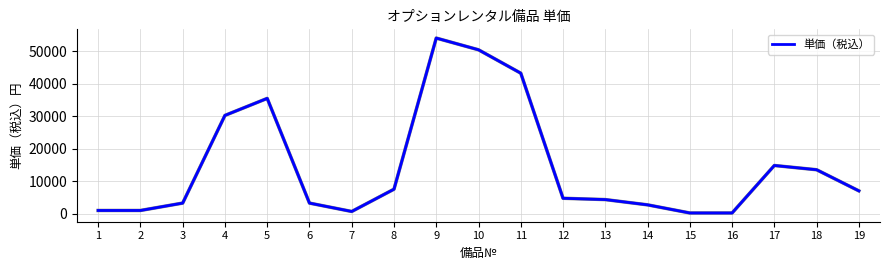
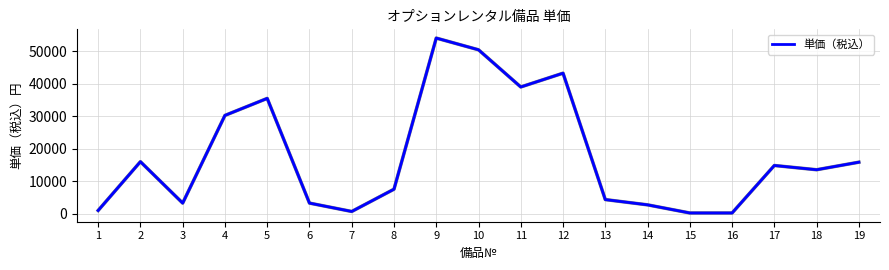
2: 1000 -> 16000
11: 43000 -> 39000
12: 5000 -> 43000
19: 7000 -> 16000
